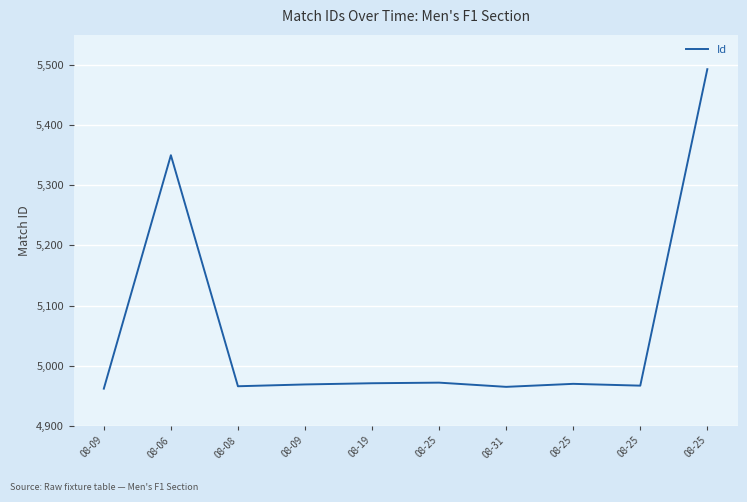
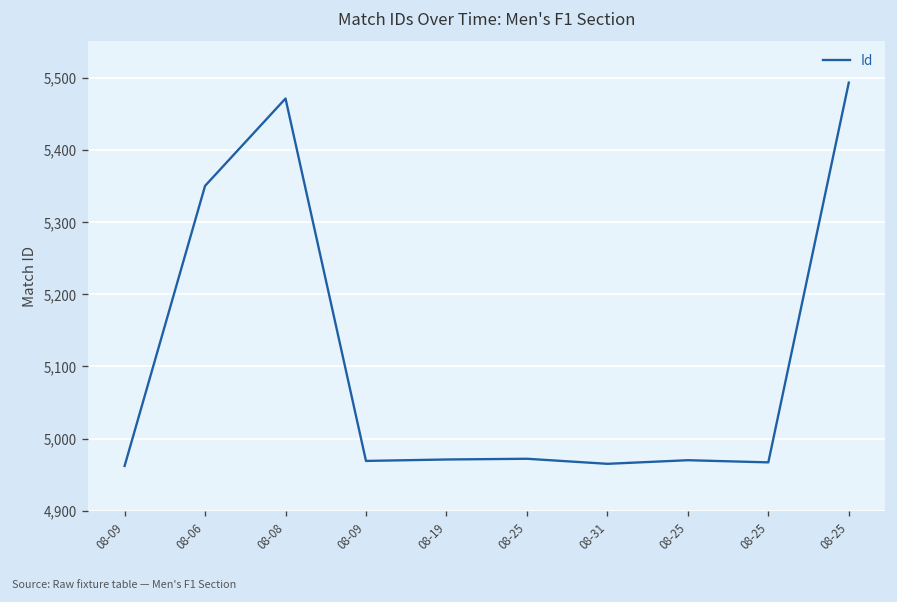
08-08: 4,970 -> 5,470
